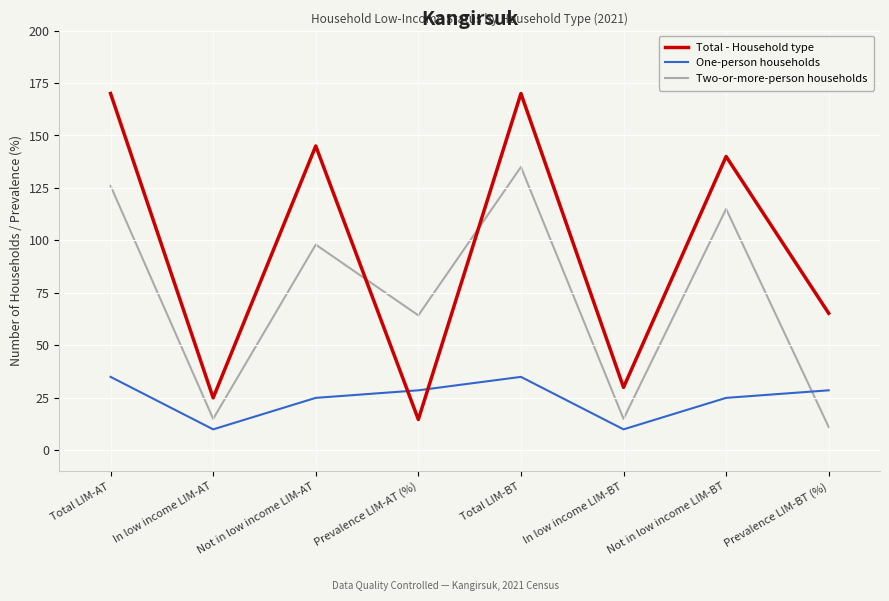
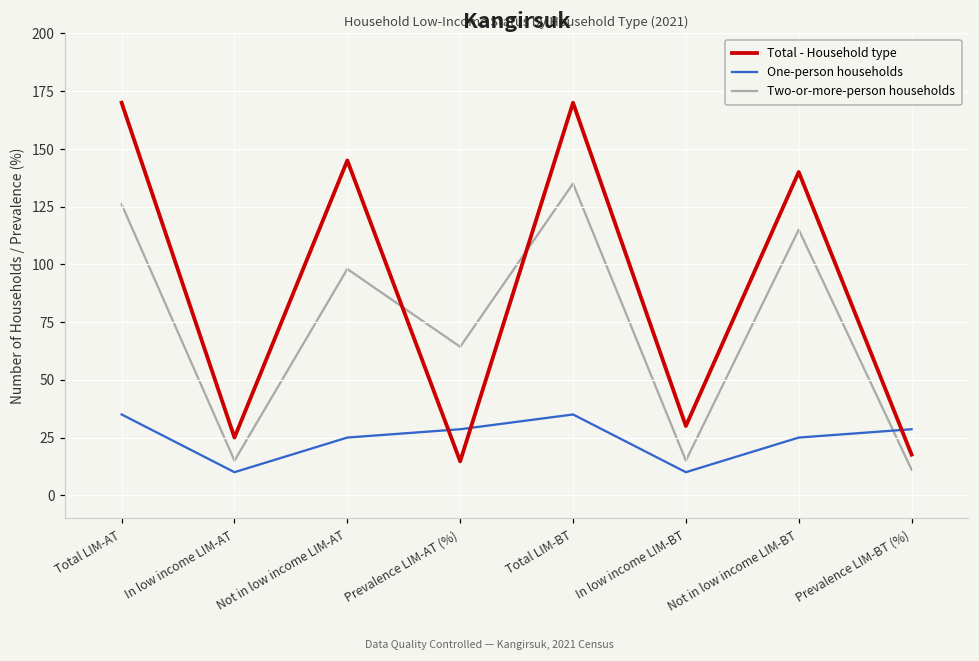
Total - Household type, Prevalence LIM-BT (%): 65 -> 18
